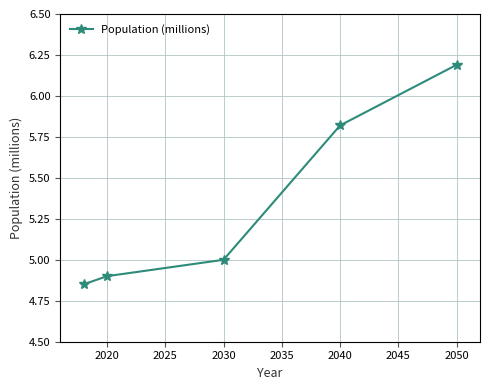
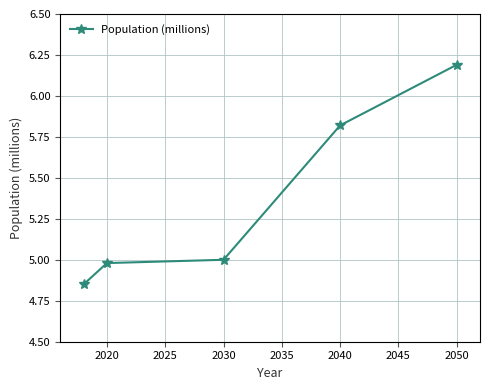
2020: 4.90 -> 4.98
